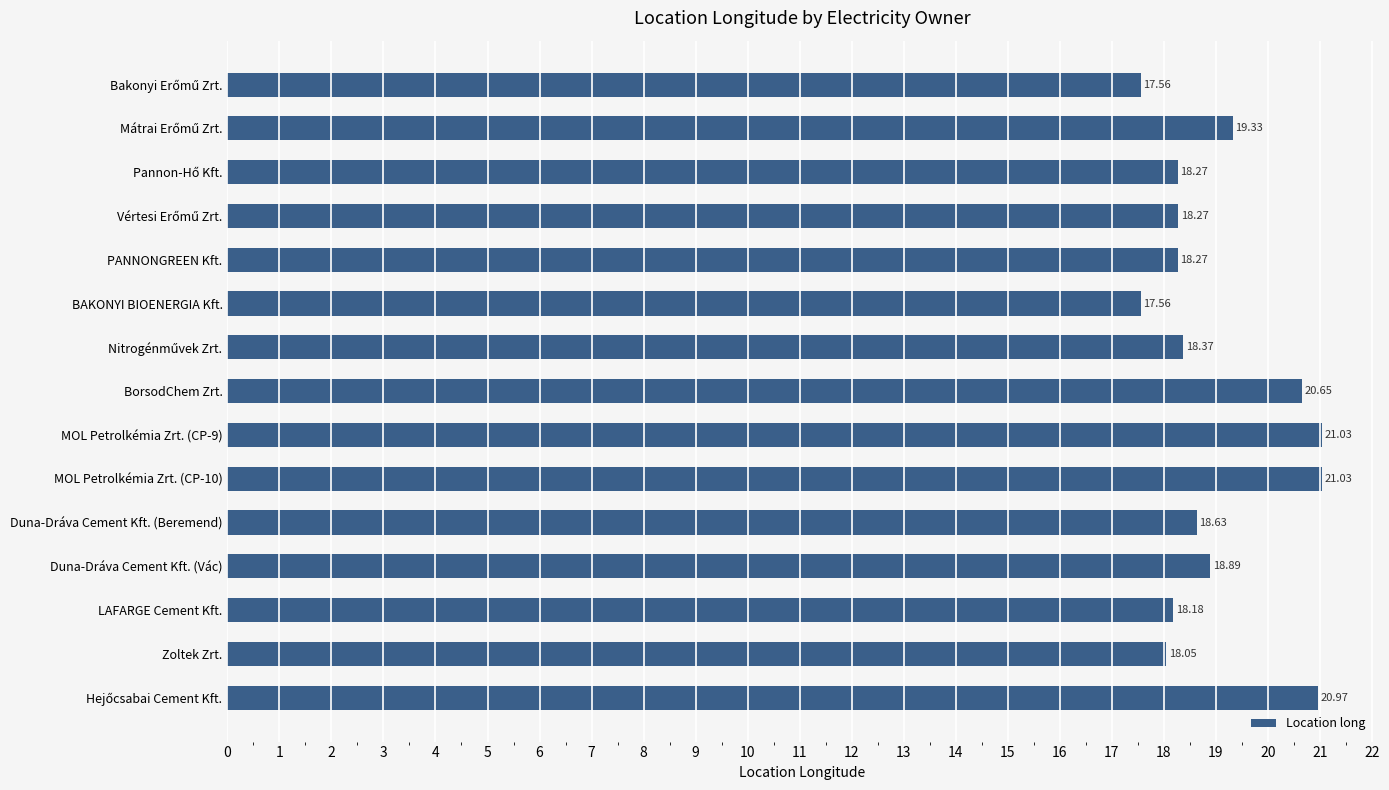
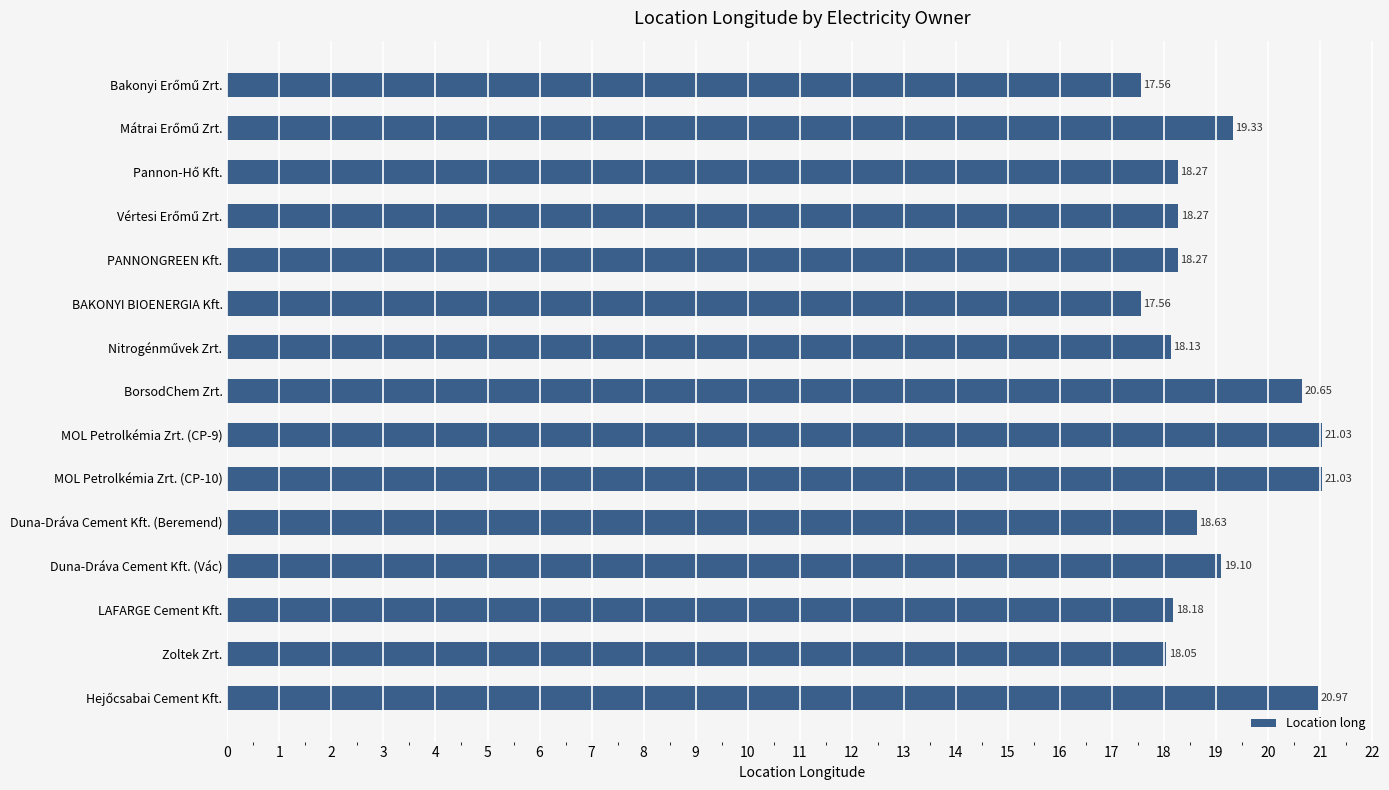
Nitrogénművek Zrt.: 18.37 -> 18.13
Duna-Dráva Cement Kft. (Vác): 18.89 -> 19.10
